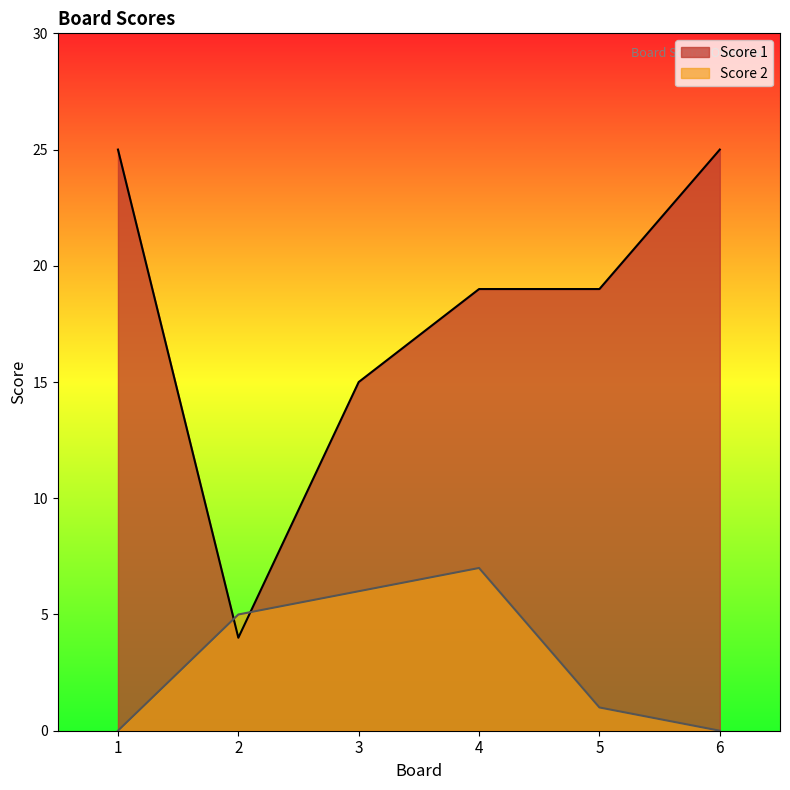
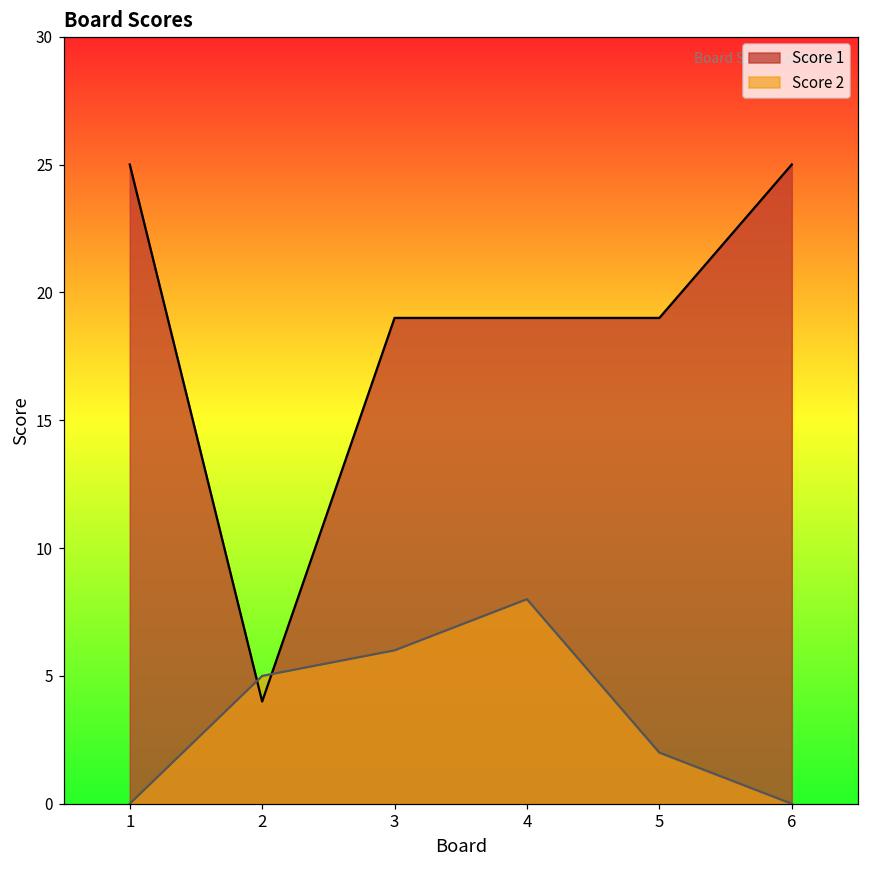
Score 1, 3: 15 -> 19
Score 2, 4: 7 -> 8
Score 2, 5: 1 -> 2
